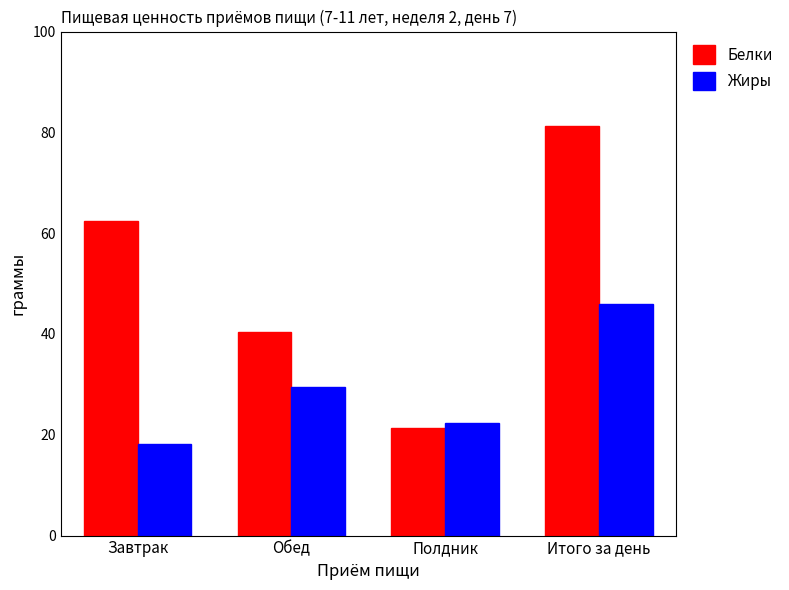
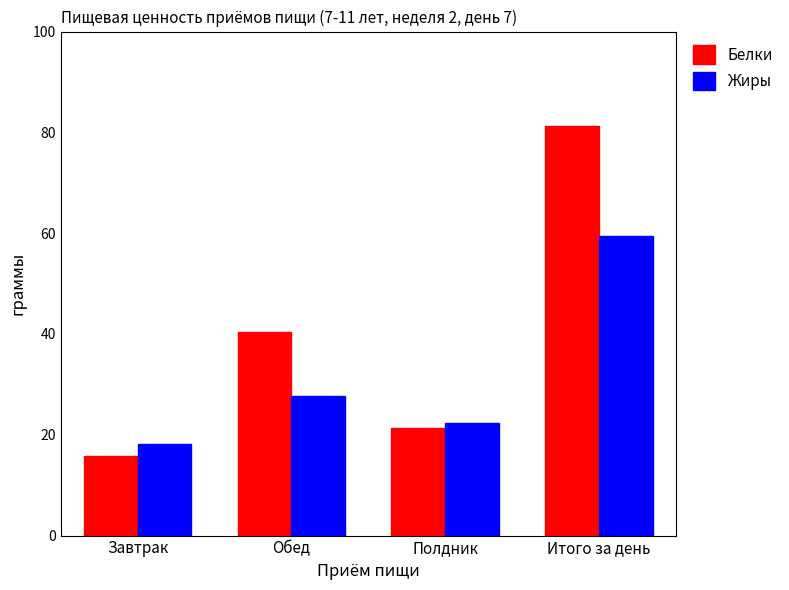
Белки, Завтрак: 62 -> 16
Жиры, Обед: 29 -> 28
Жиры, Итого за день: 46 -> 59
